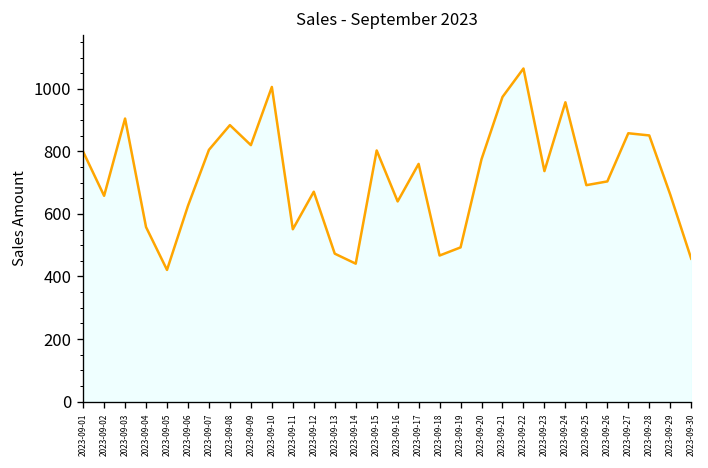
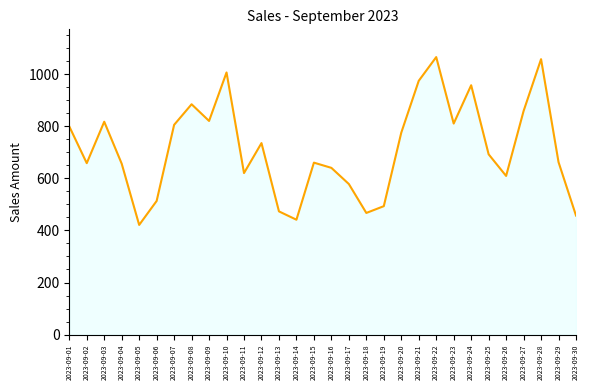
2023-09-03: 910 -> 820
2023-09-04: 560 -> 660
2023-09-06: 630 -> 510
2023-09-11: 550 -> 620
2023-09-12: 670 -> 740
2023-09-15: 800 -> 660
2023-09-17: 760 -> 580
2023-09-23: 740 -> 810
2023-09-26: 700 -> 610
2023-09-28: 850 -> 1060
